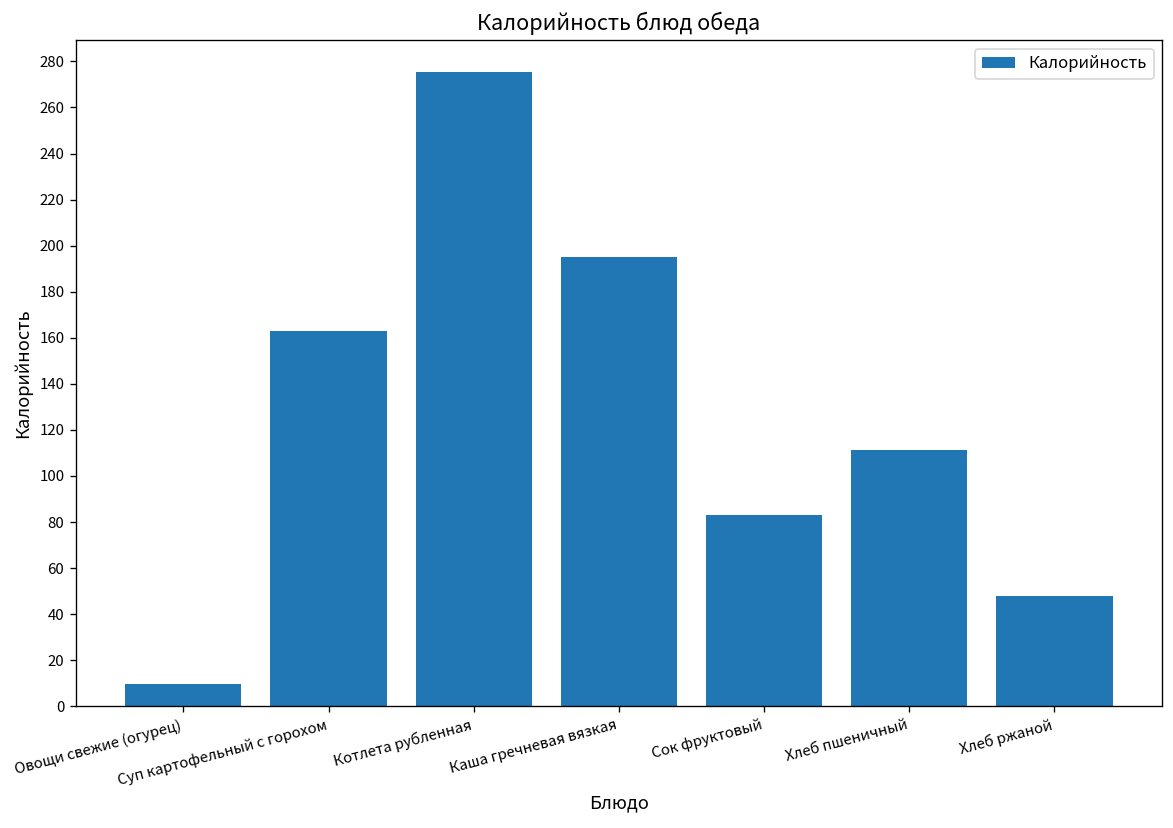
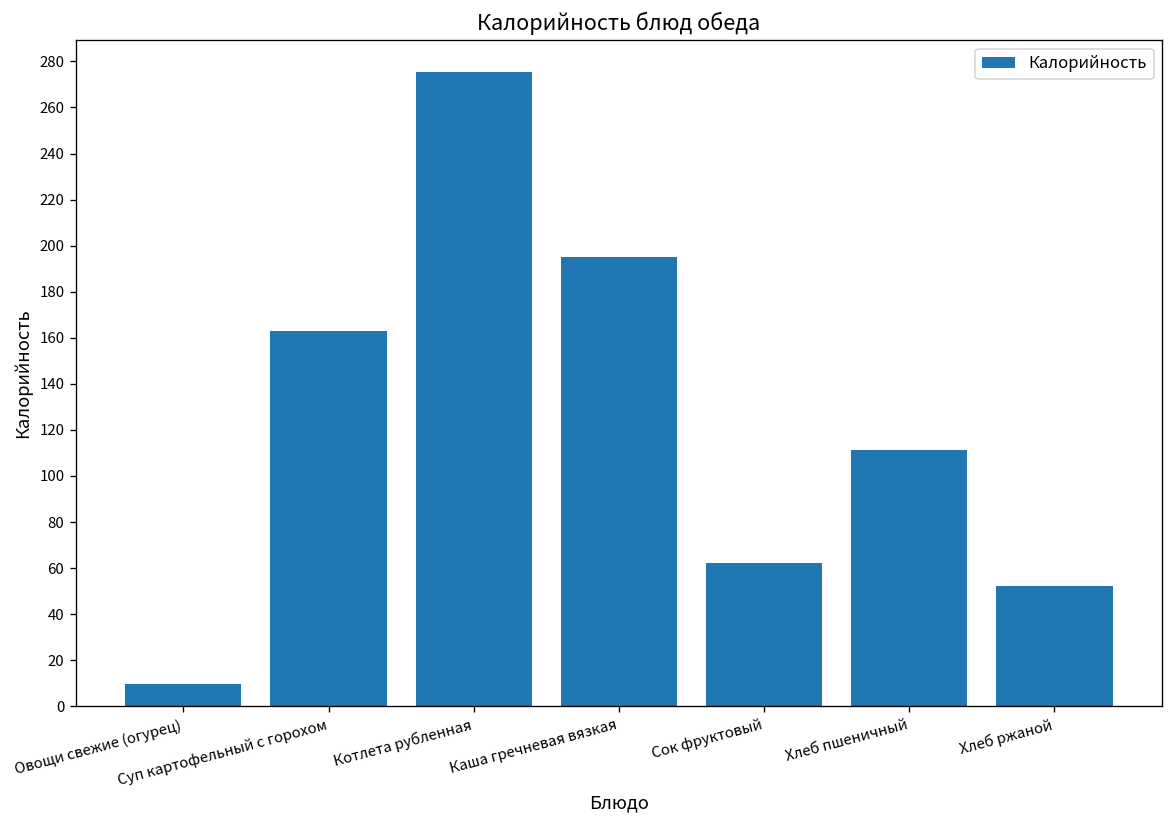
Сок фруктовый: 83 -> 62
Хлеб ржаной: 48 -> 52
